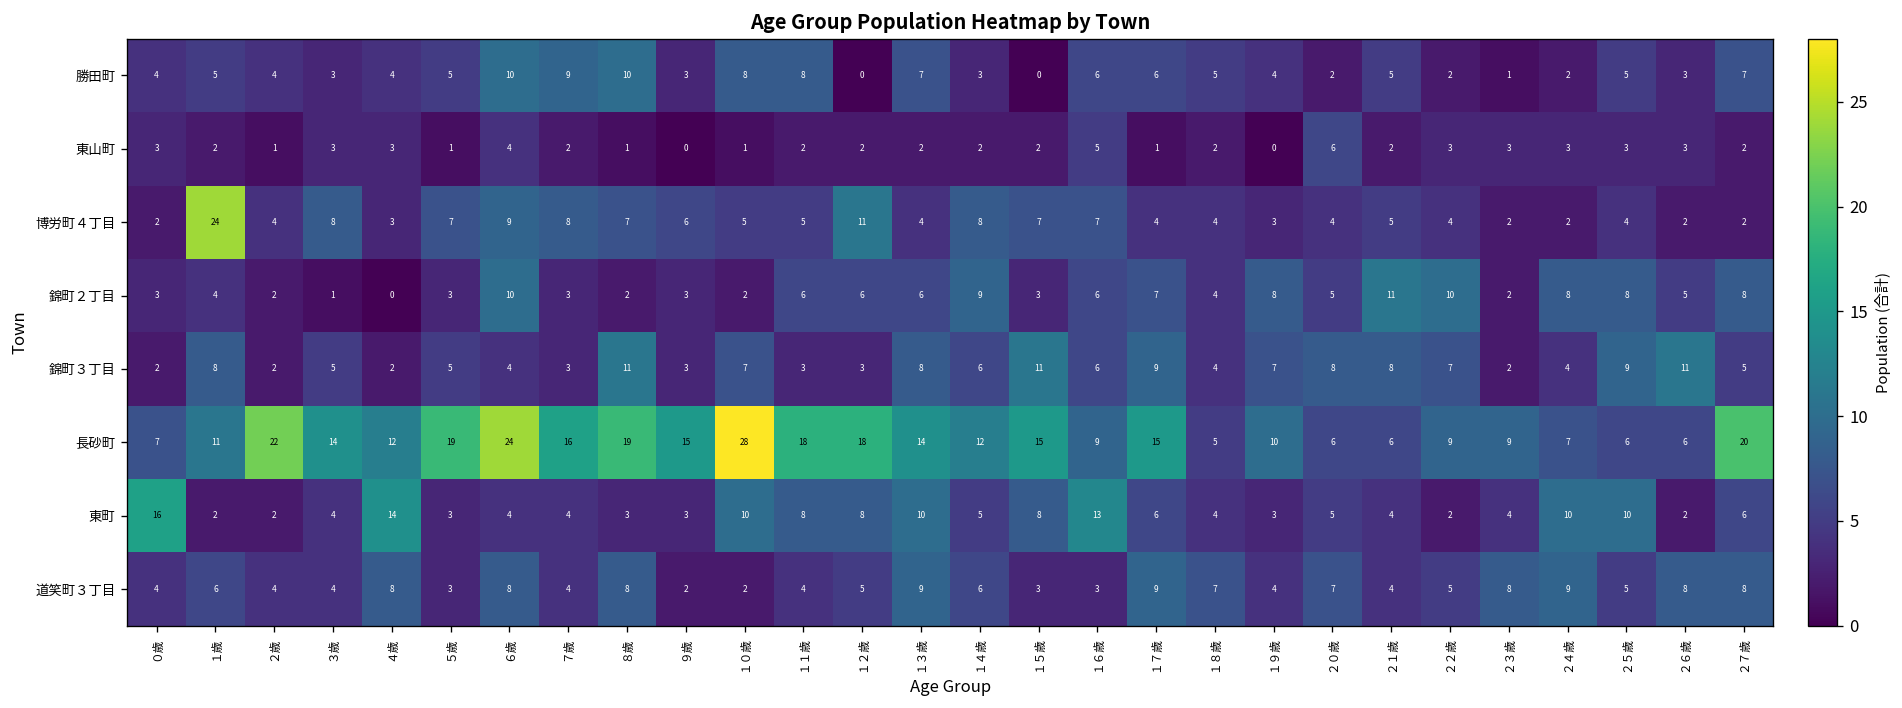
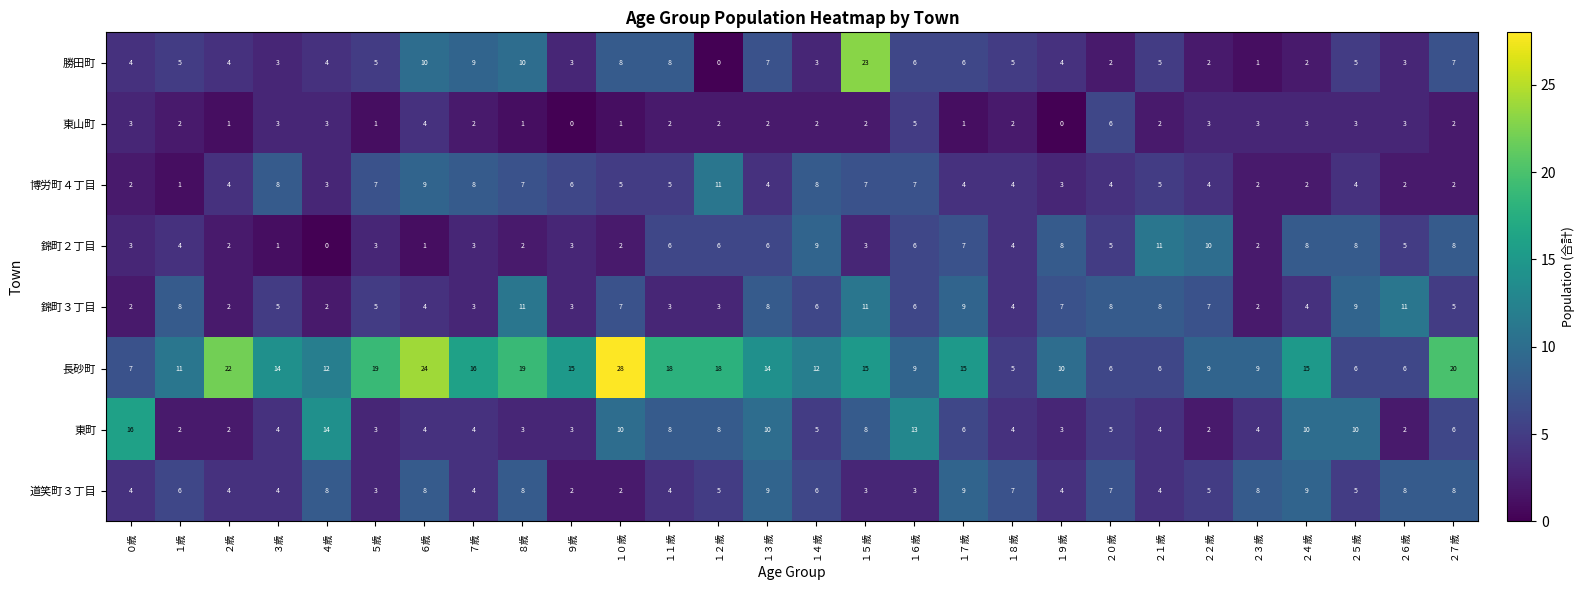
勝田町, １５歳: 0 -> 23
博労町４丁目, １歳: 24 -> 1
錦町２丁目, ６歳: 10 -> 1
長砂町, ２４歳: 7 -> 15
